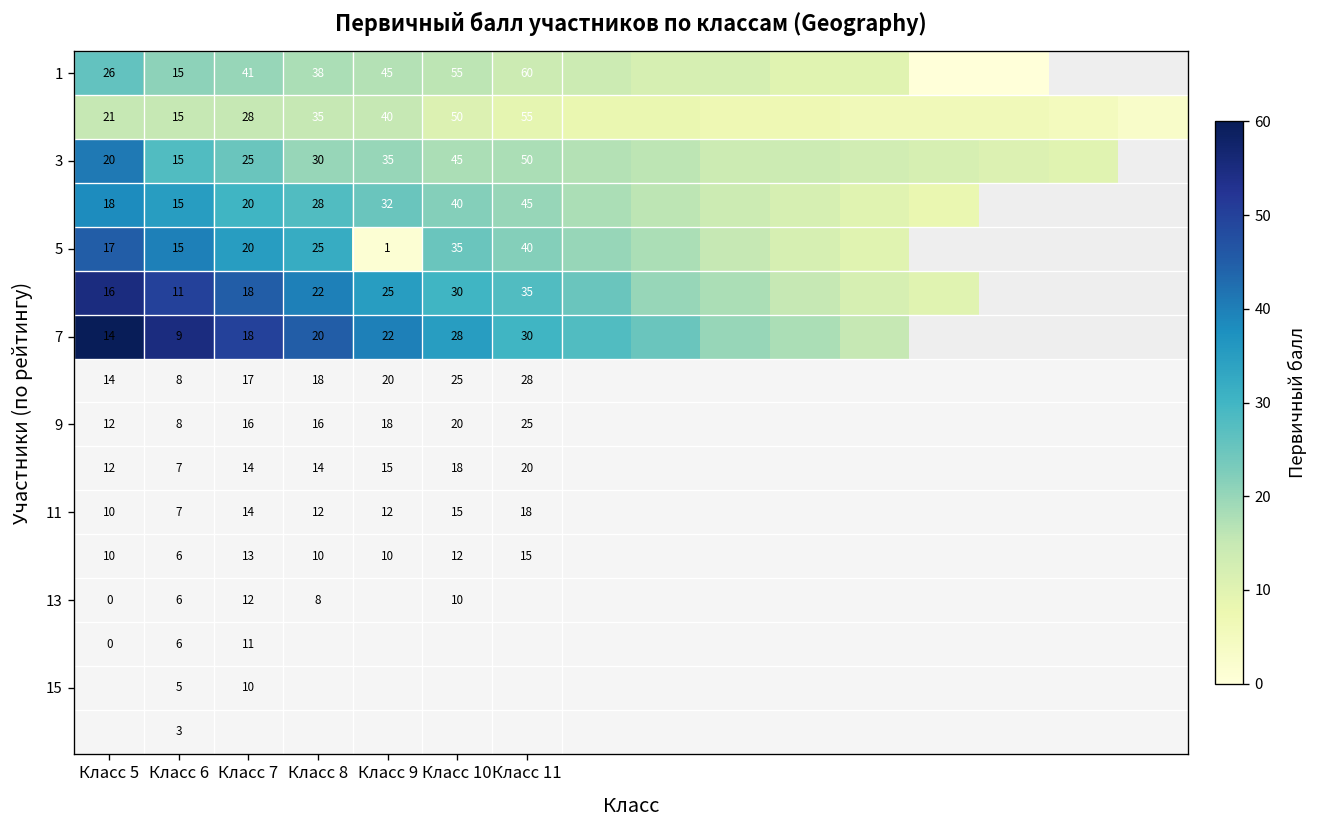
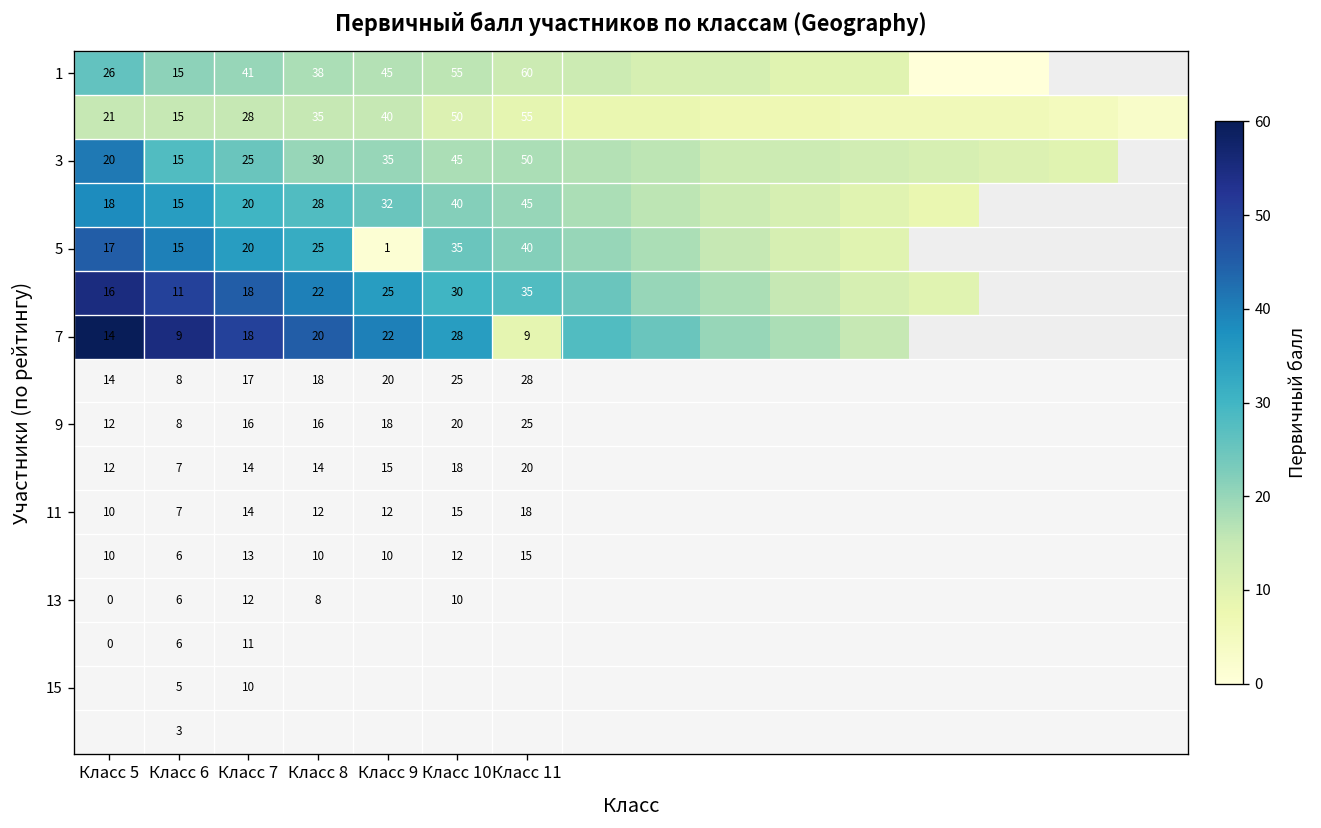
7, Класс 11: 30 -> 9
